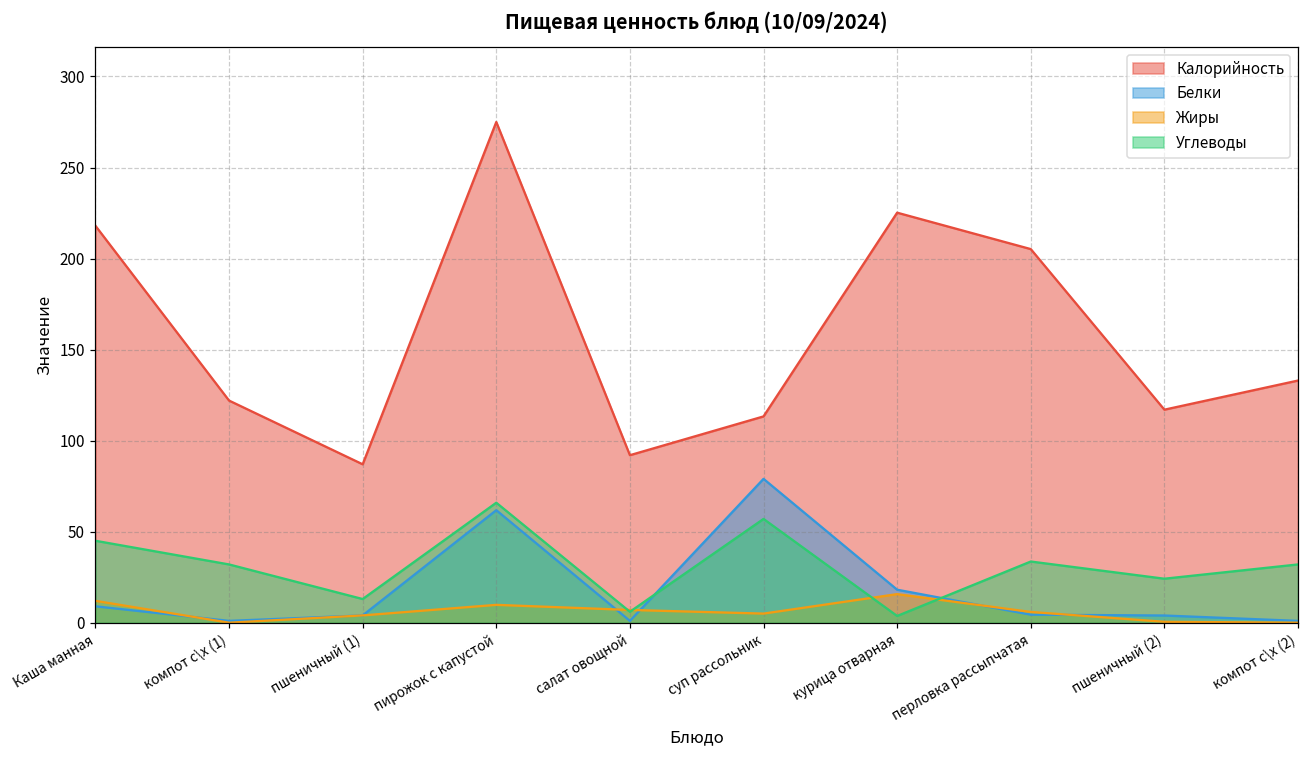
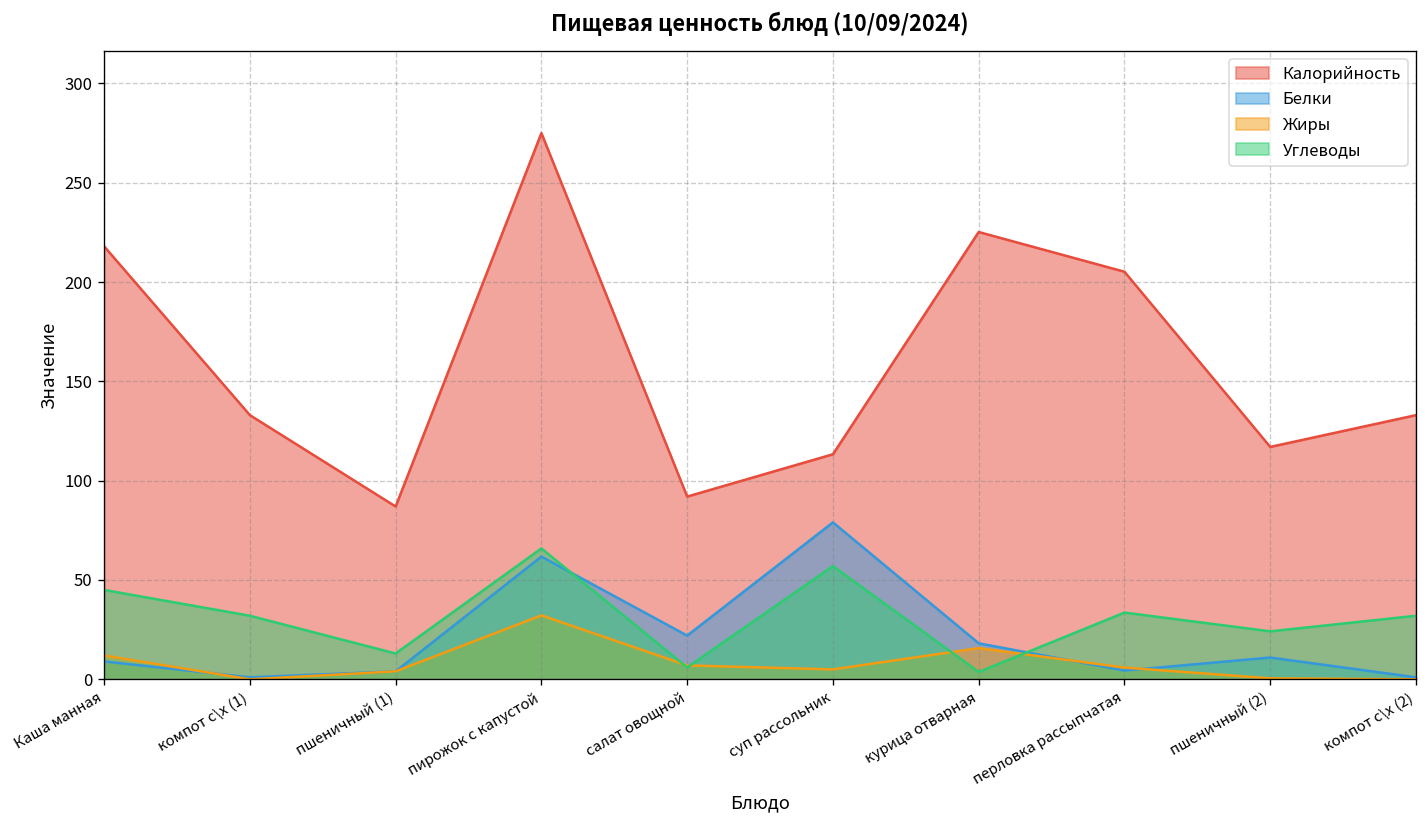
Калорийность, компот с\х (1): 122 -> 133
Жиры, пирожок с капустой: 10 -> 32
Белки, салат овощной: 1 -> 22
Белки, пшеничный (2): 4 -> 11
